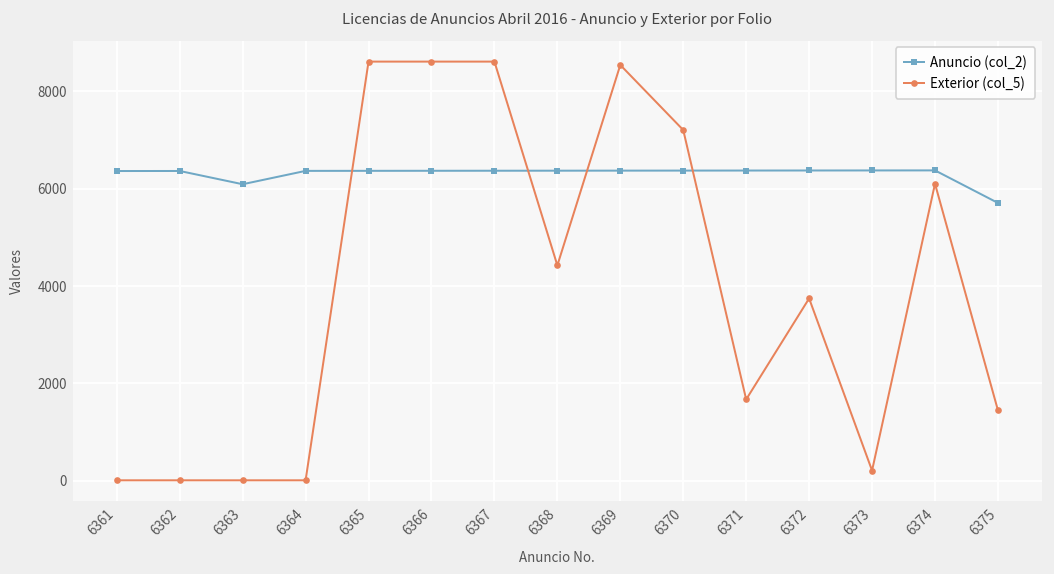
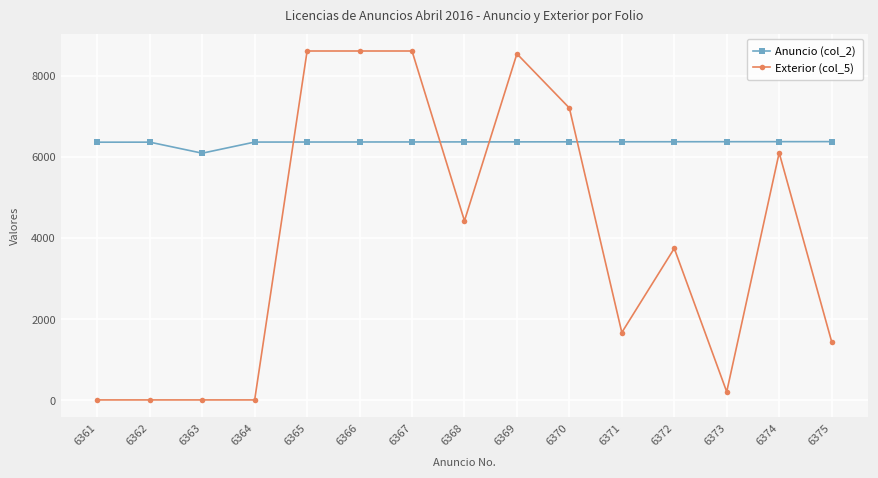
Anuncio (col_2), 6375: 5700 -> 6400
